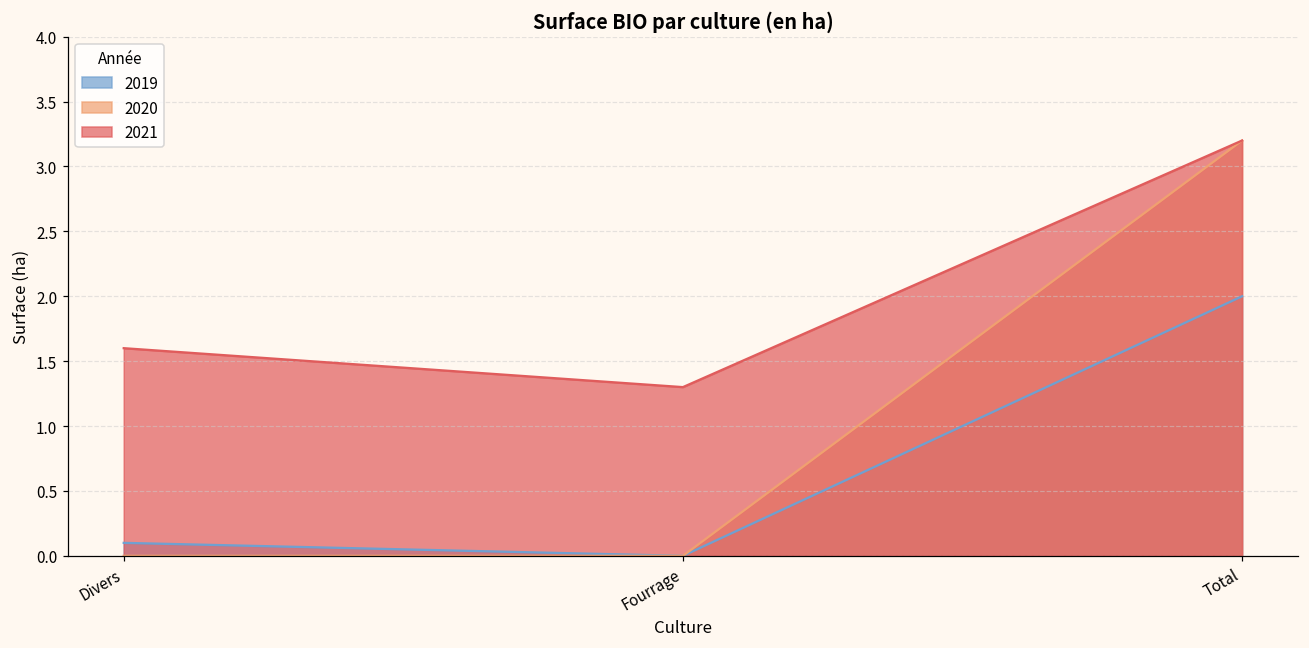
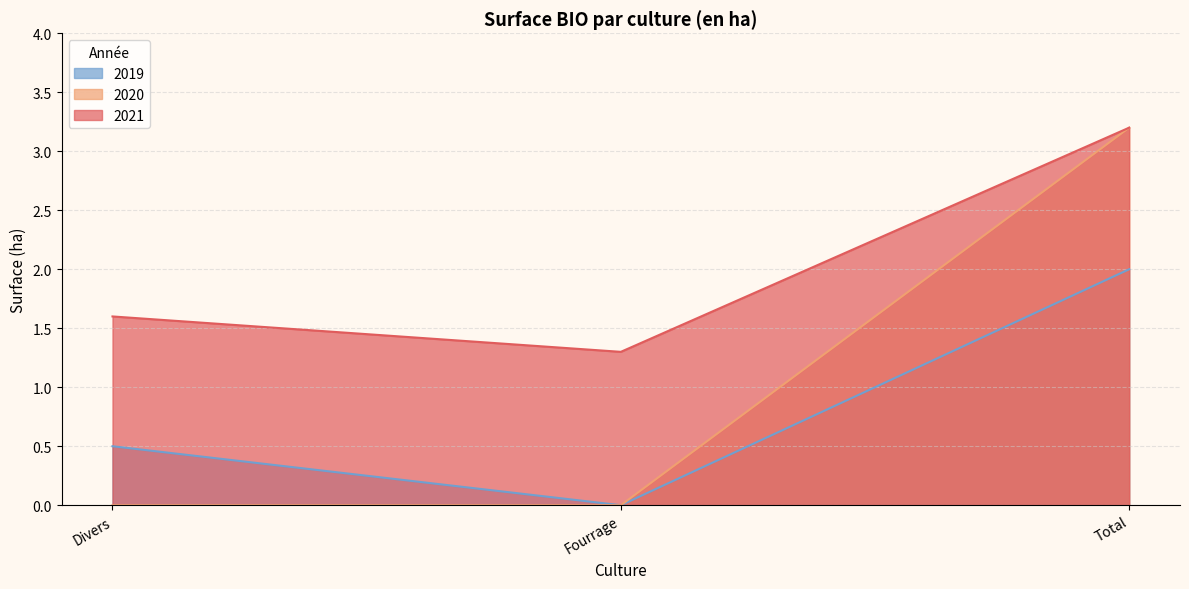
2019, Divers: 0.1 -> 0.5
